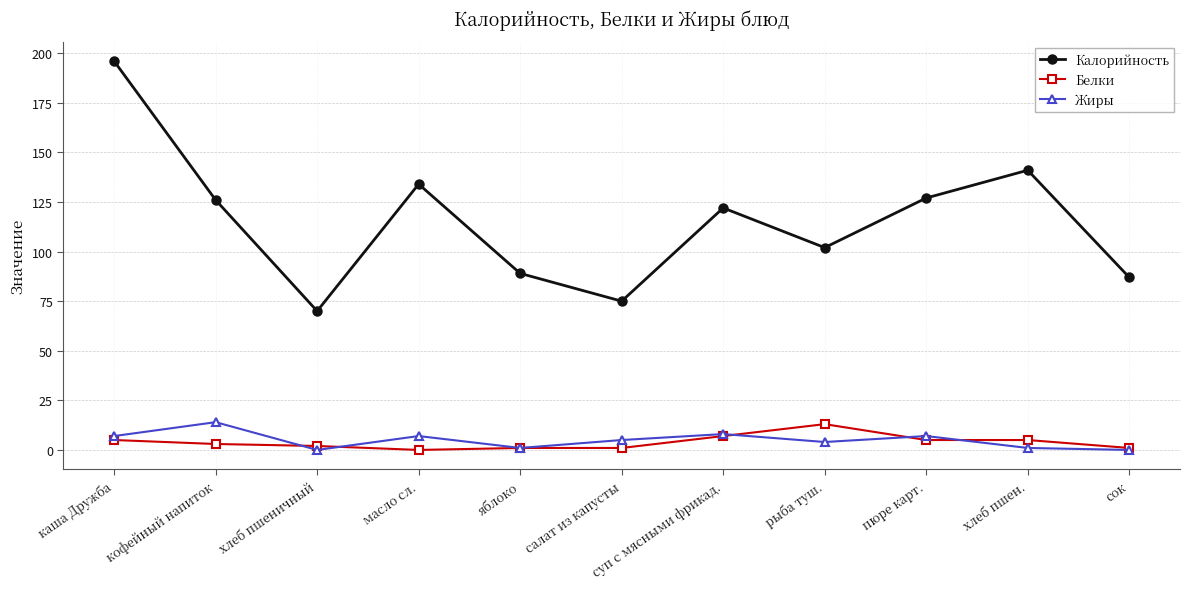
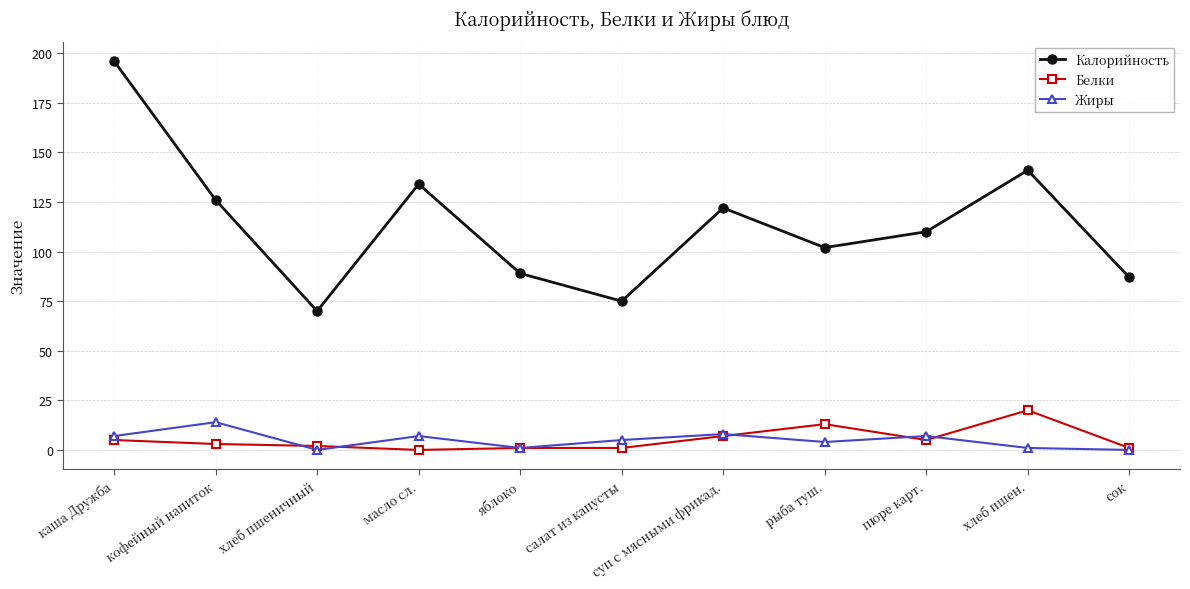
Калорийность, пюре карт.: 127 -> 110
Белки, хлеб пшен.: 5 -> 20
